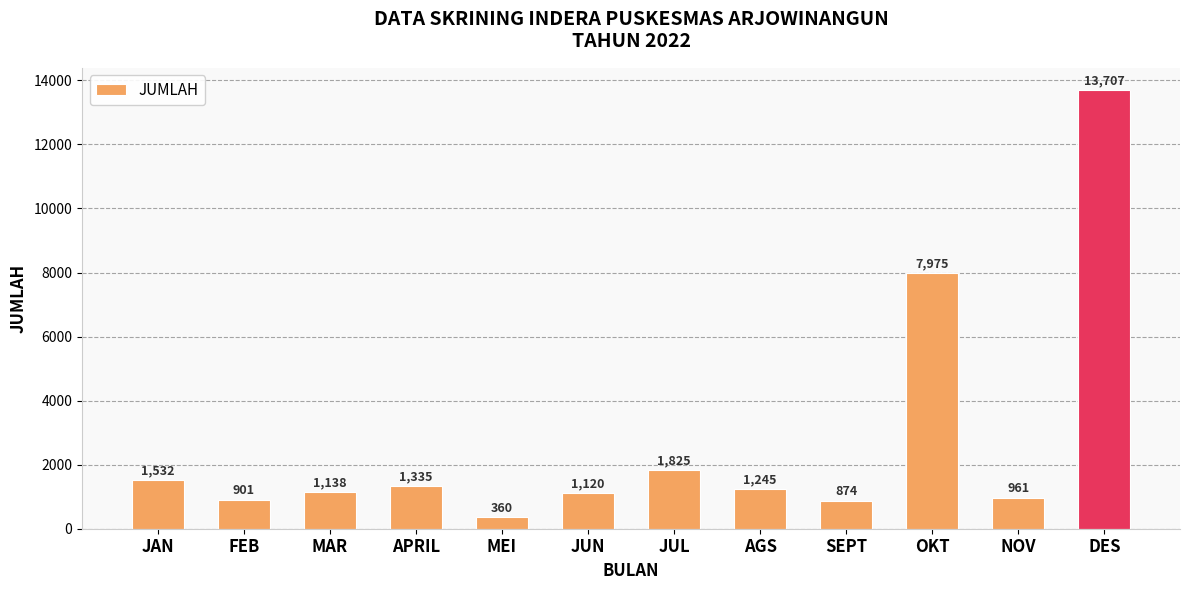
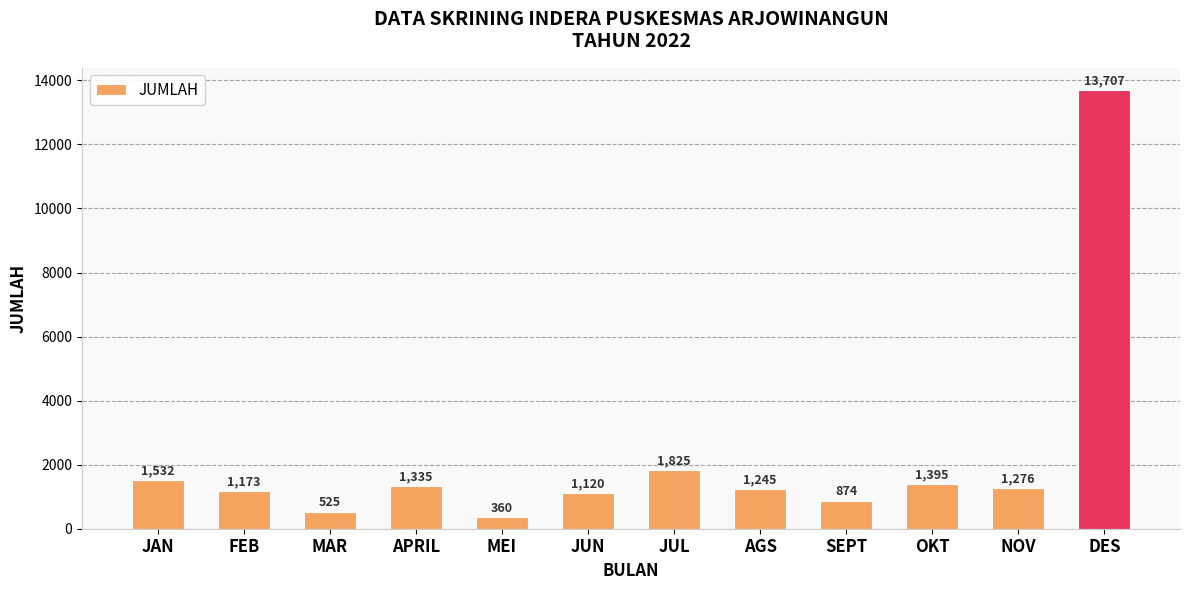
FEB: 901 -> 1,173
MAR: 1,138 -> 525
OKT: 7,975 -> 1,395
NOV: 961 -> 1,276
